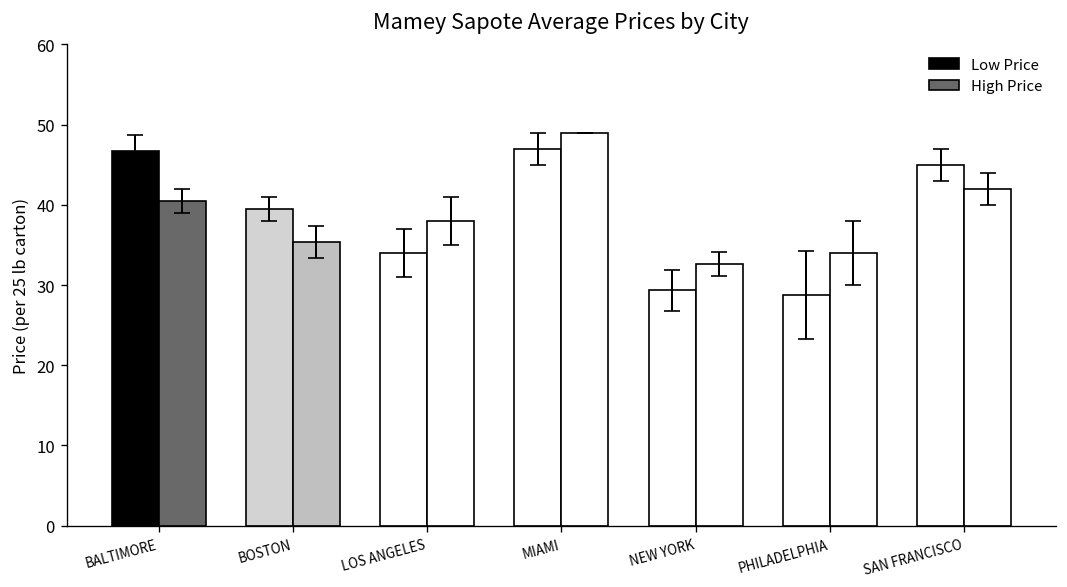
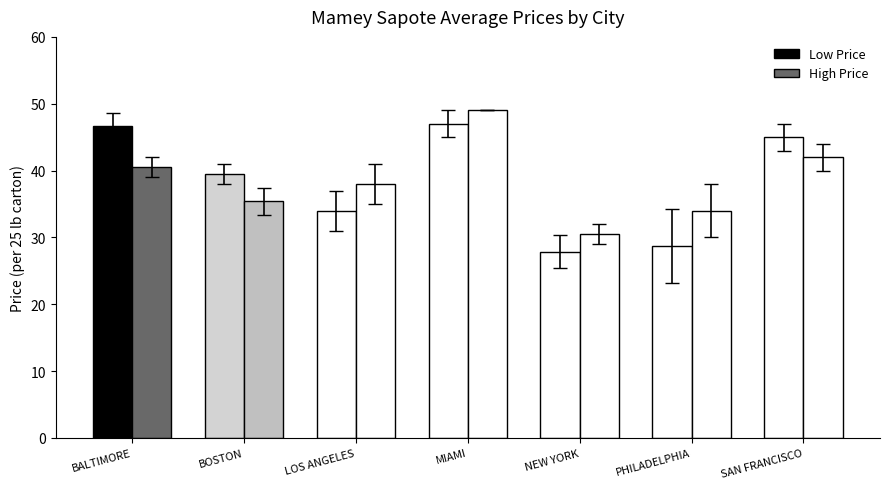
Low Price, NEW YORK: 29 -> 28
High Price, NEW YORK: 33 -> 30
